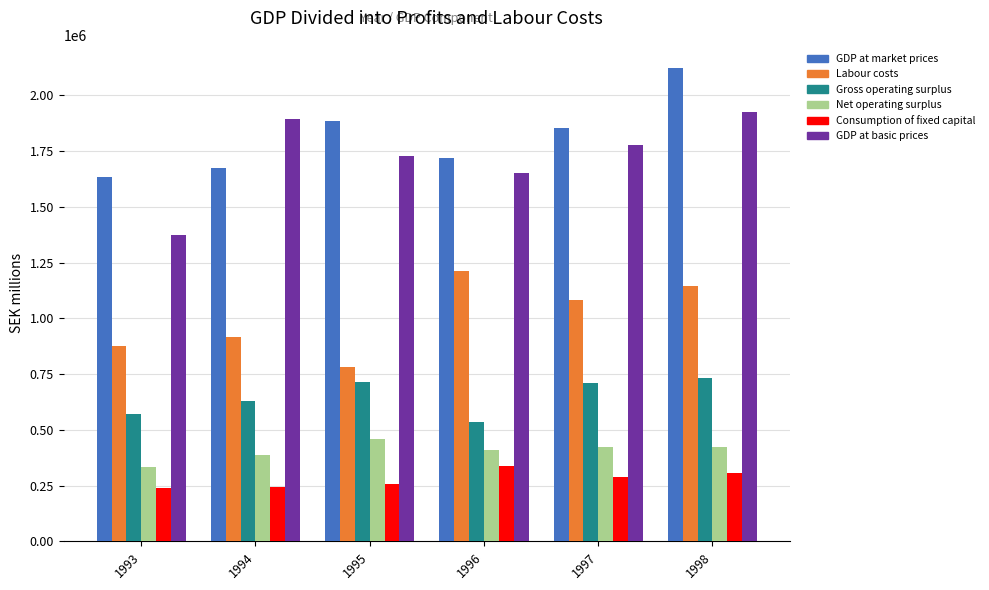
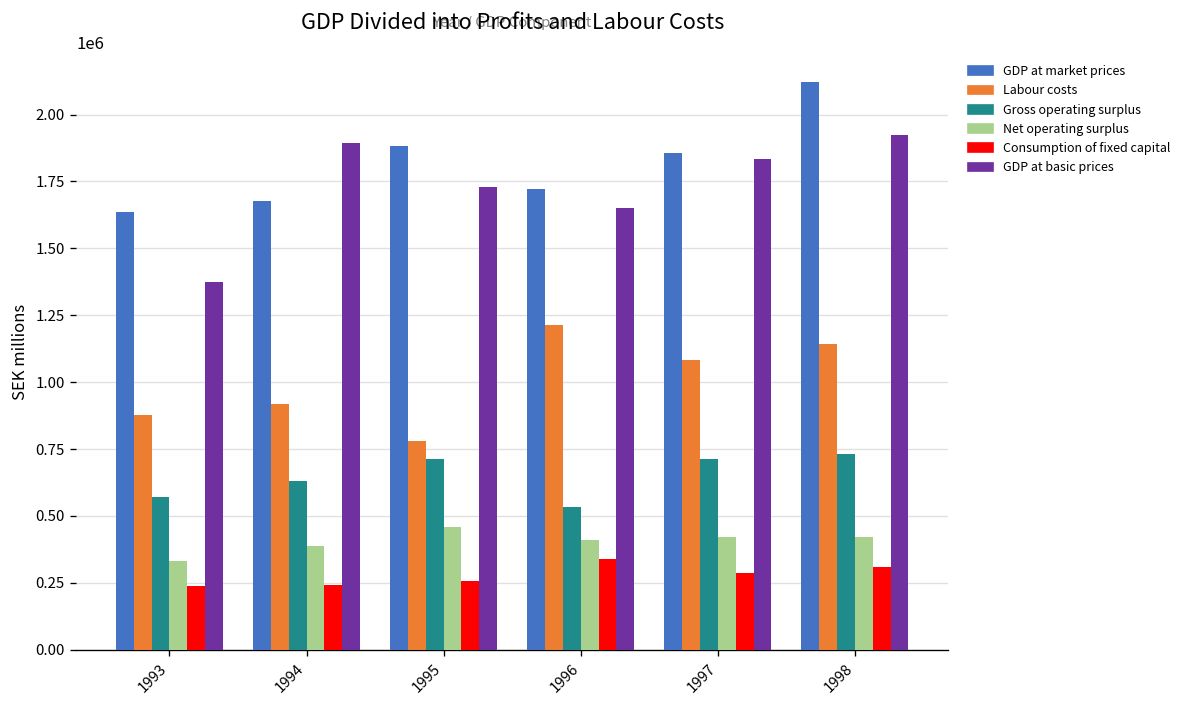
GDP at basic prices, 1997: 1780000 -> 1840000
